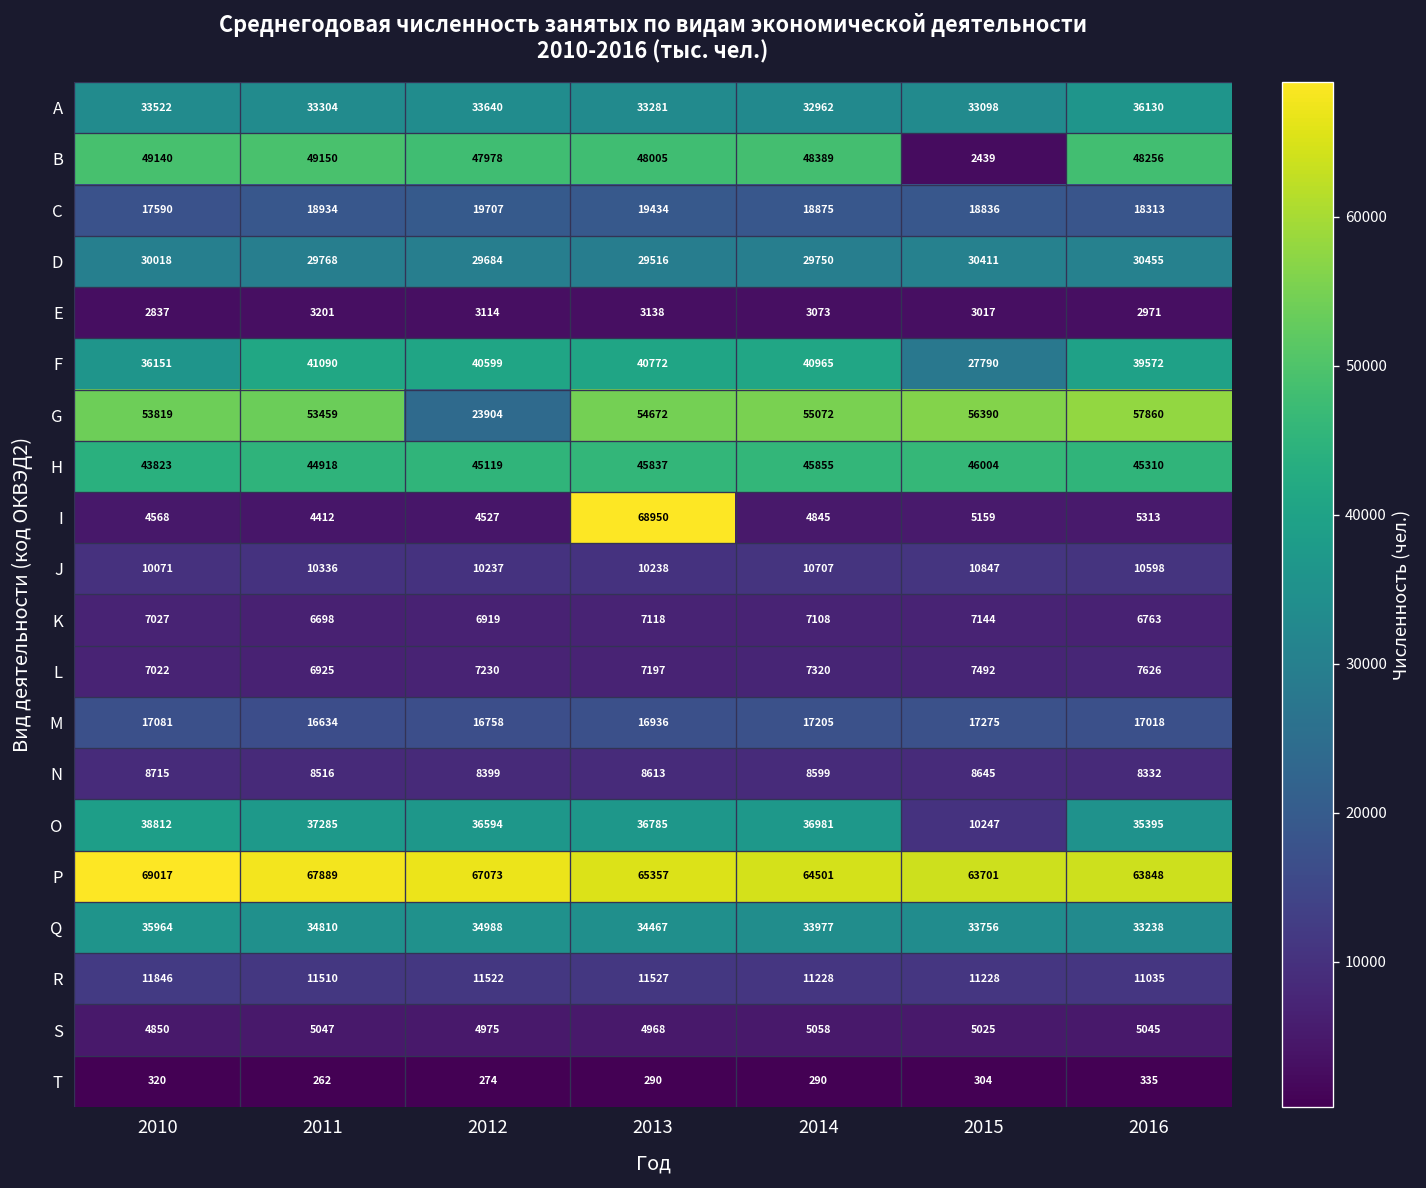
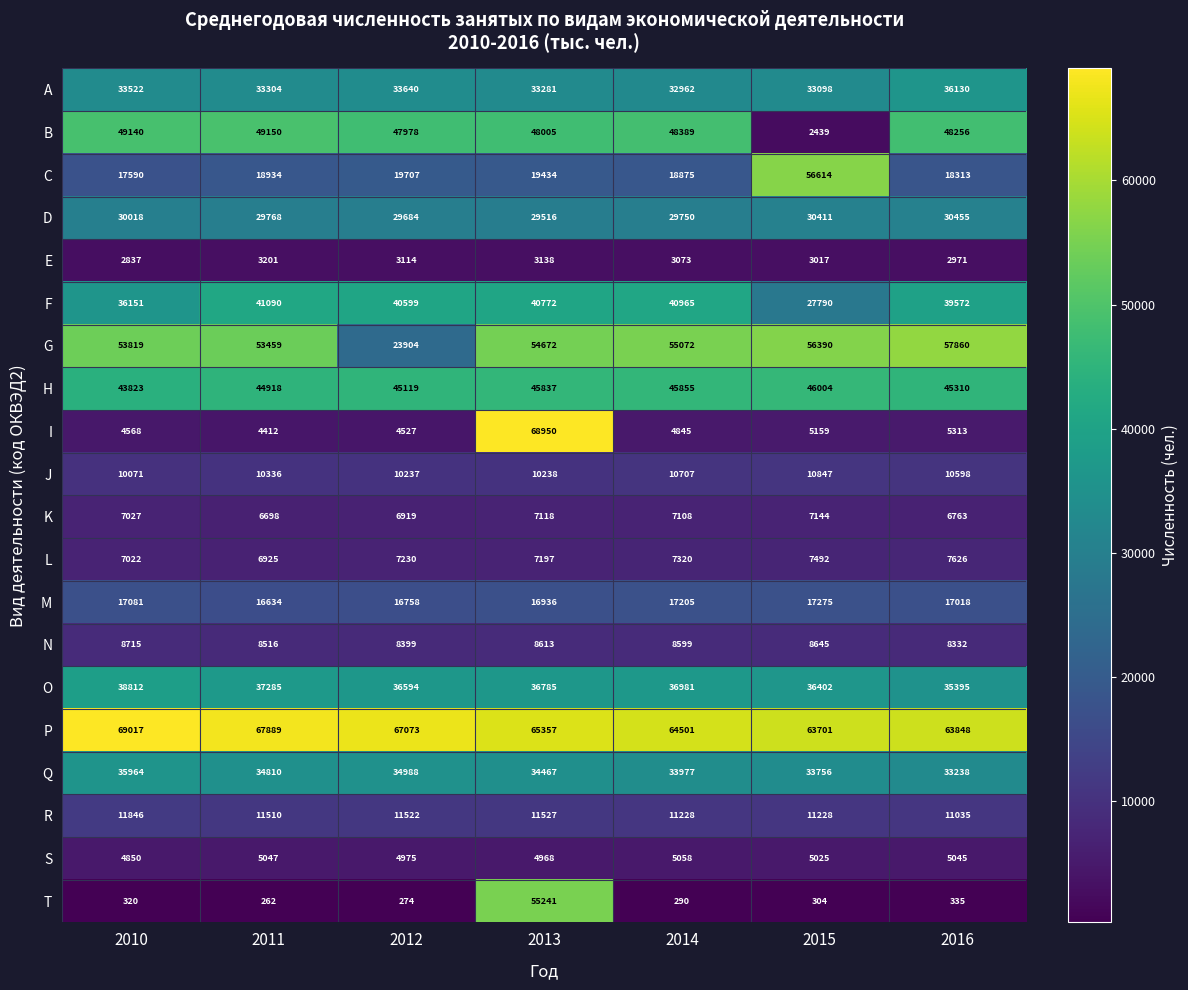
C, 2015: 18836 -> 56614
O, 2015: 10247 -> 36402
T, 2013: 290 -> 55241
